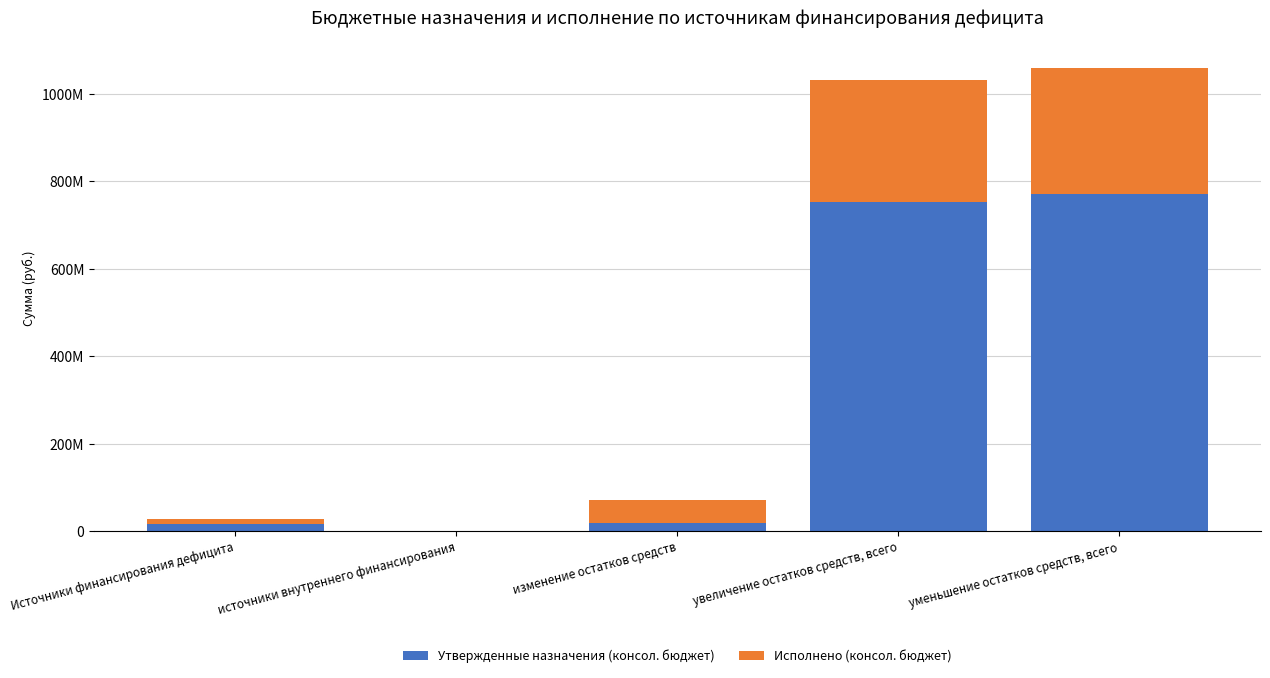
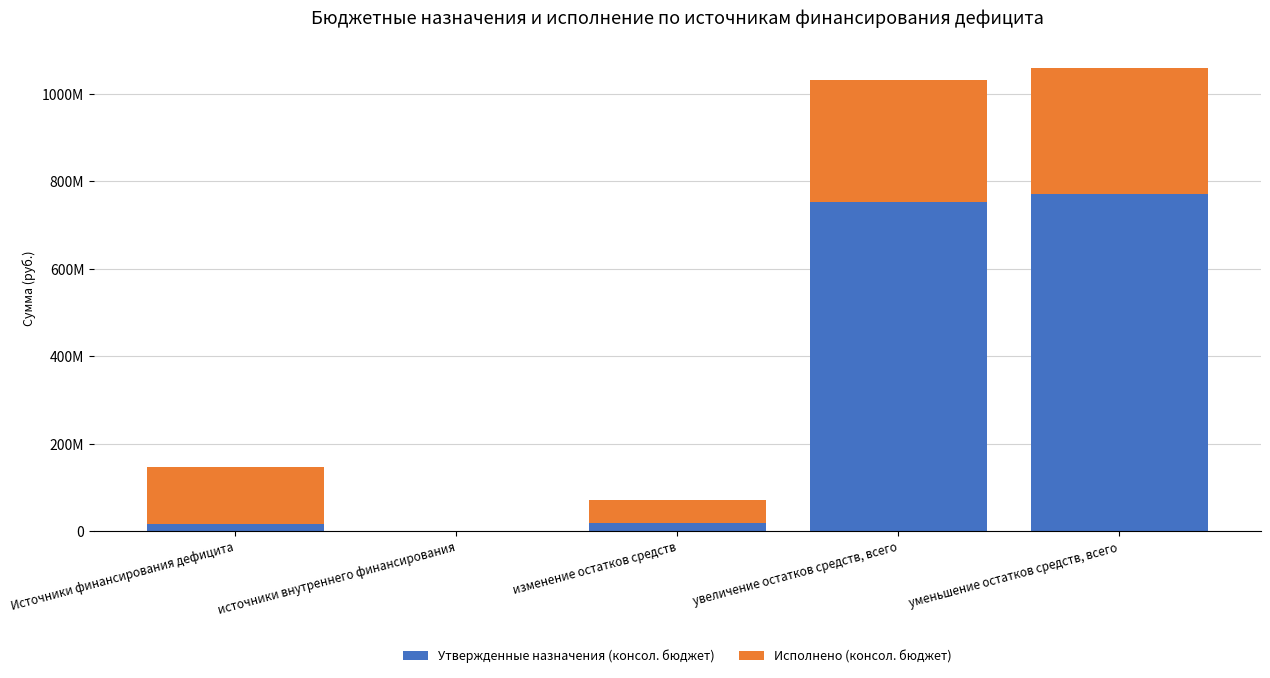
Исполнено (консол. бюджет), Источники финансирования дефицита: 10000000 -> 130000000
